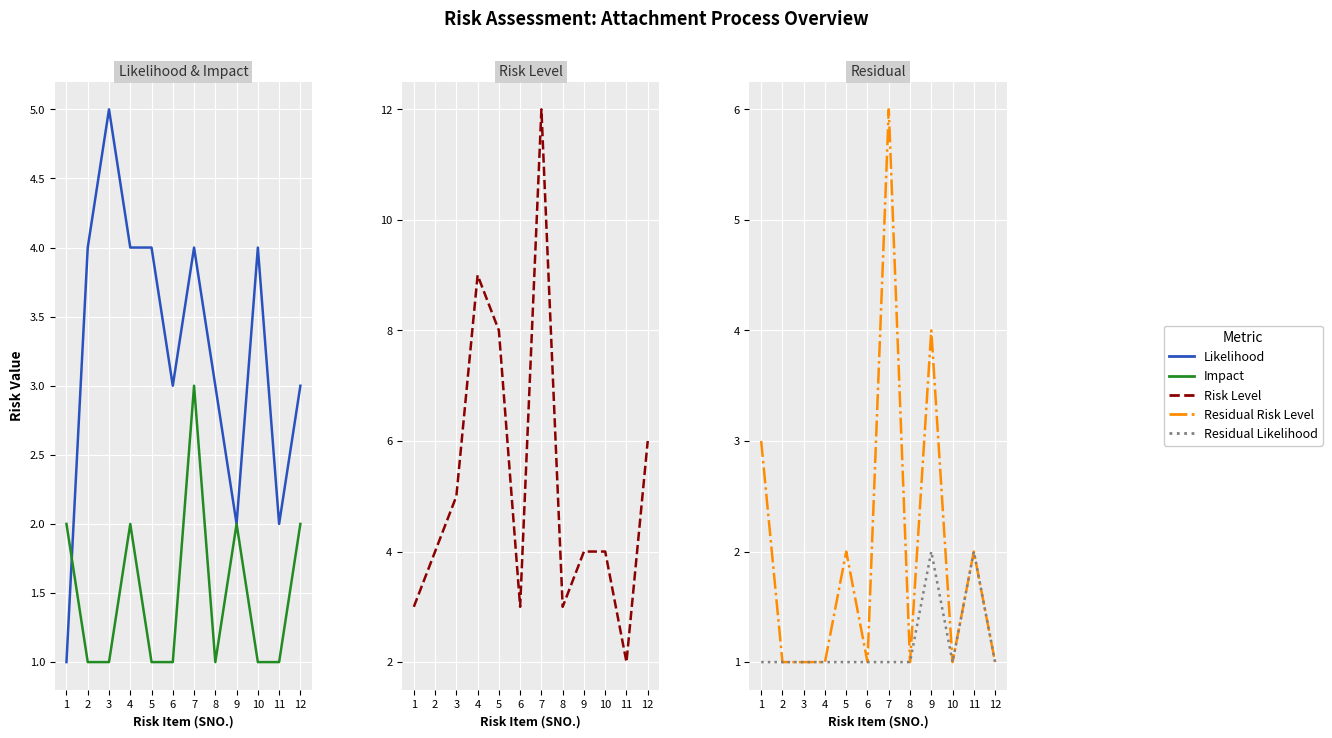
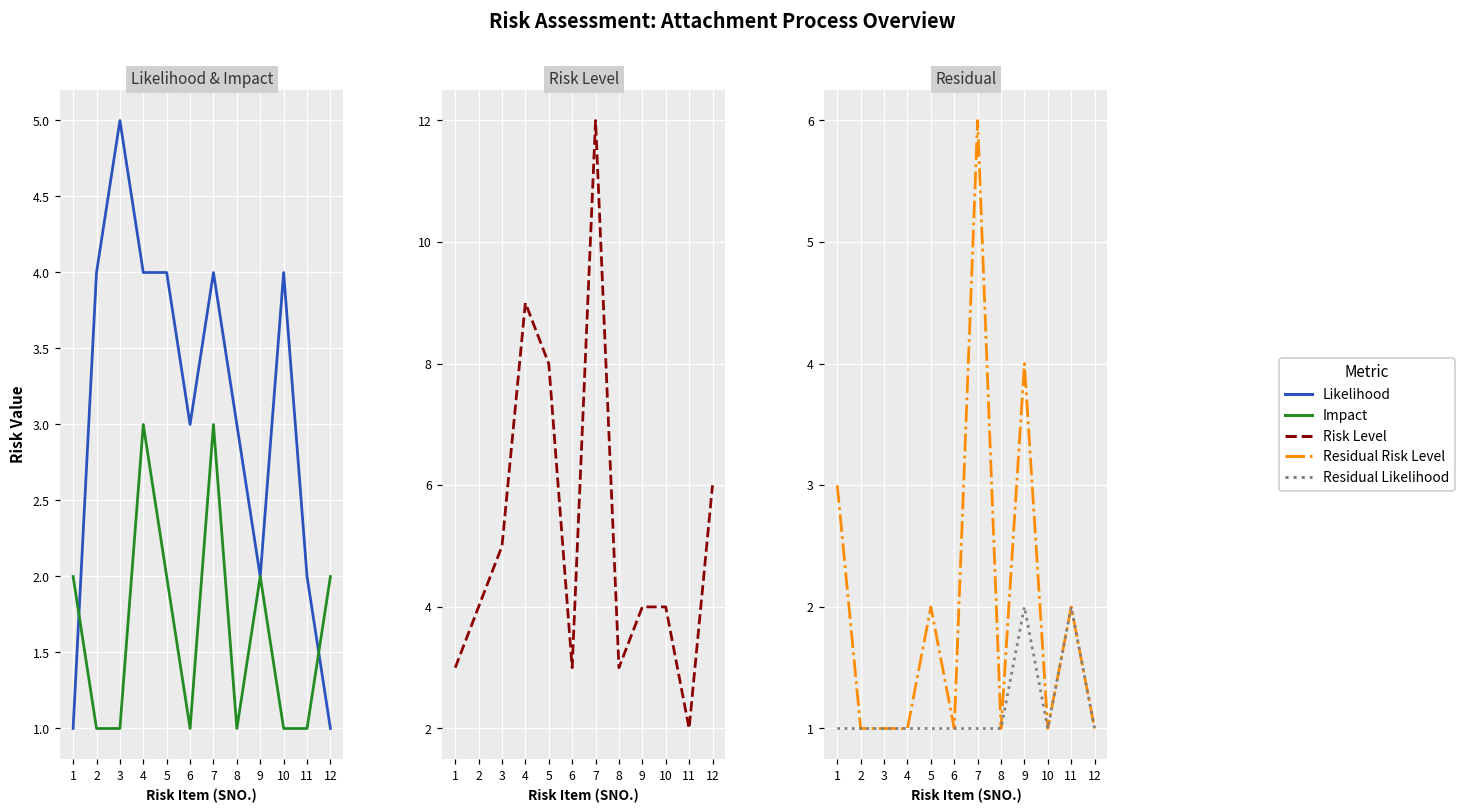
Likelihood & Impact, Impact, 4: 2 -> 3
Likelihood & Impact, Impact, 5: 1 -> 2
Likelihood & Impact, Likelihood, 12: 3 -> 1
